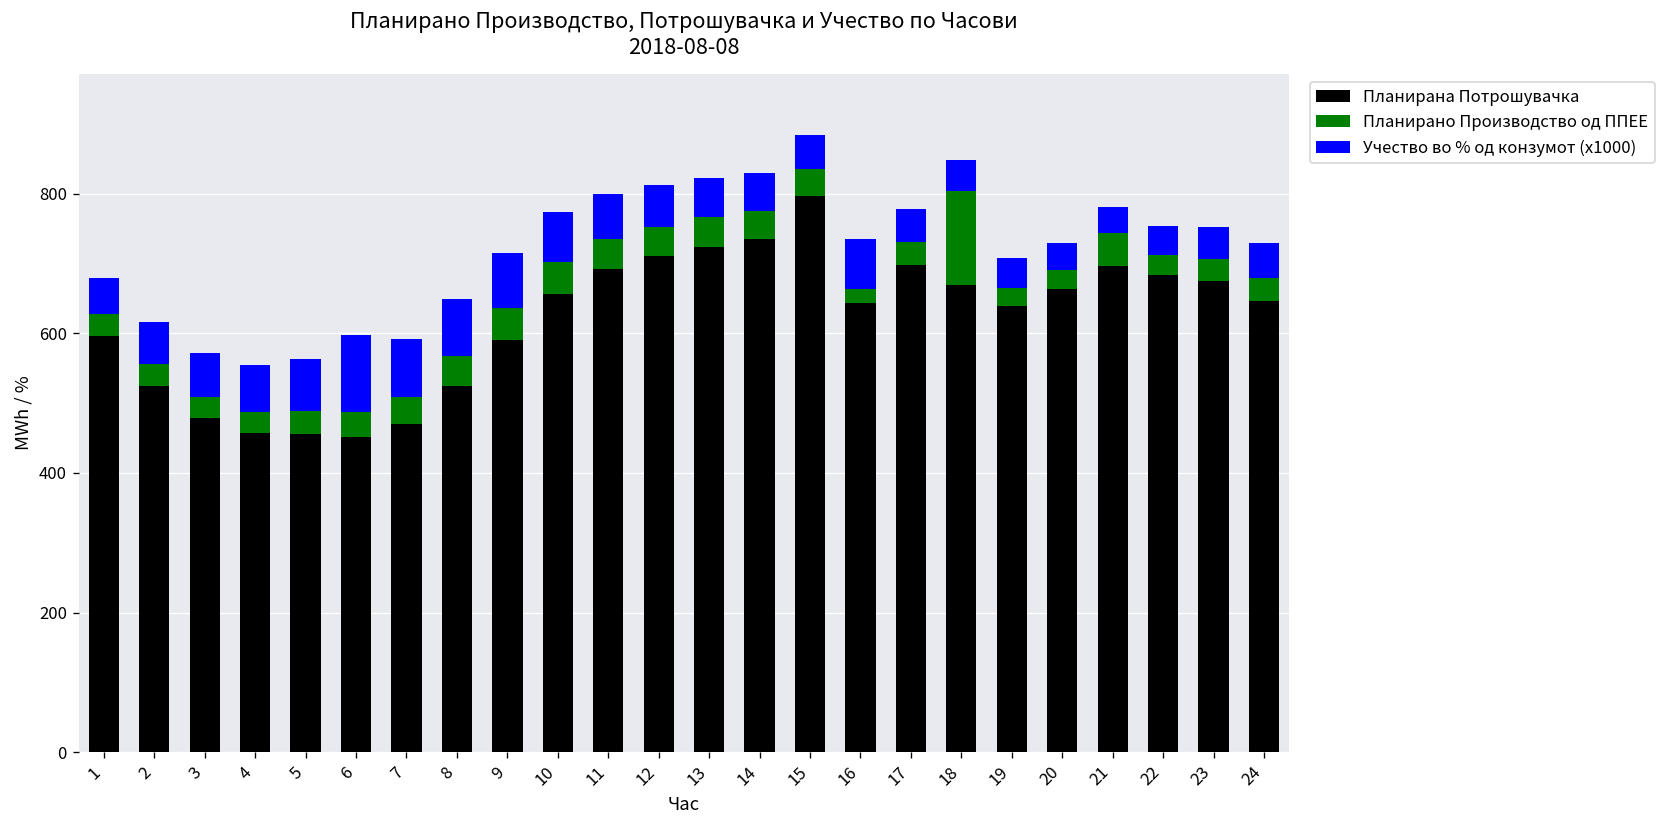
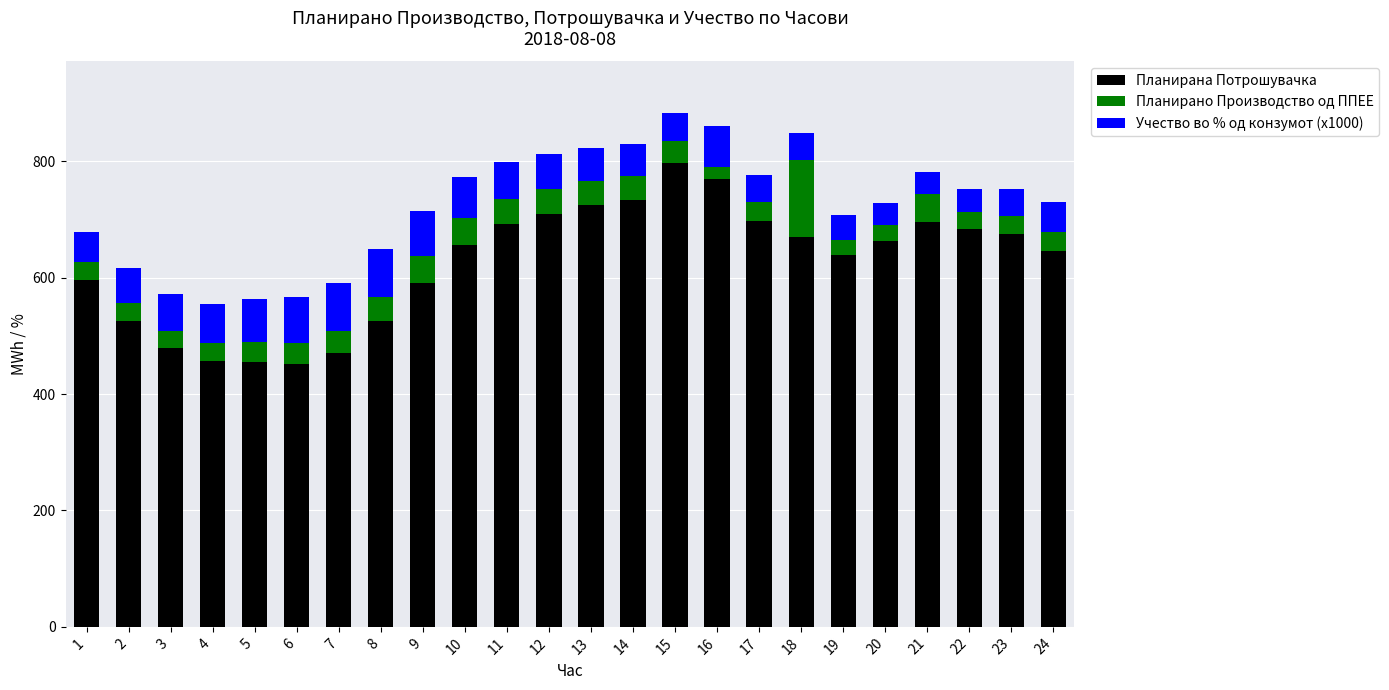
Учество во % од конзумот (x1000), 6: 110 -> 80
Планирана Потрошувачка, 16: 640 -> 770
